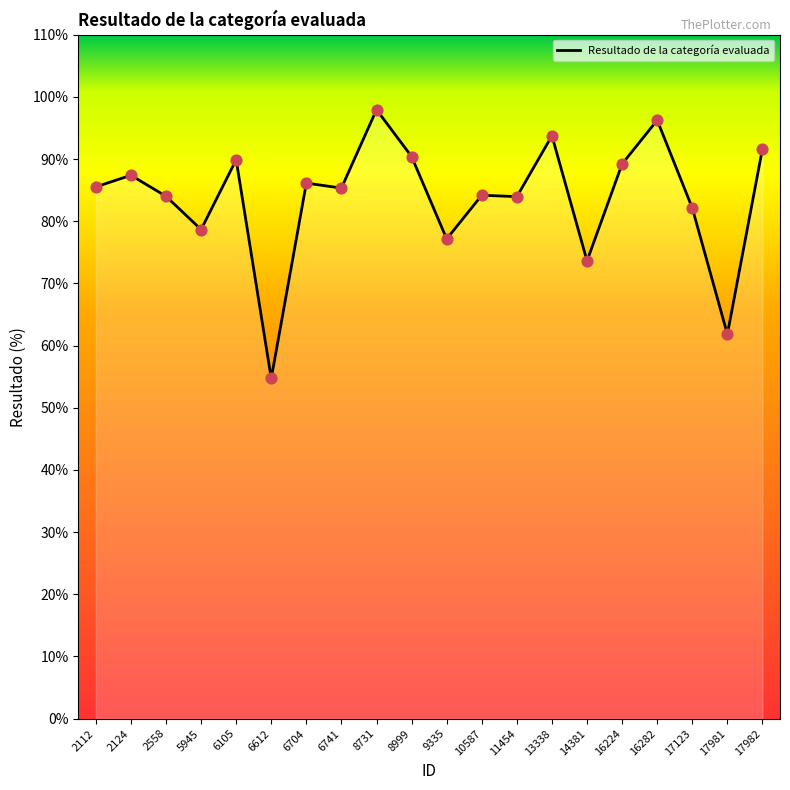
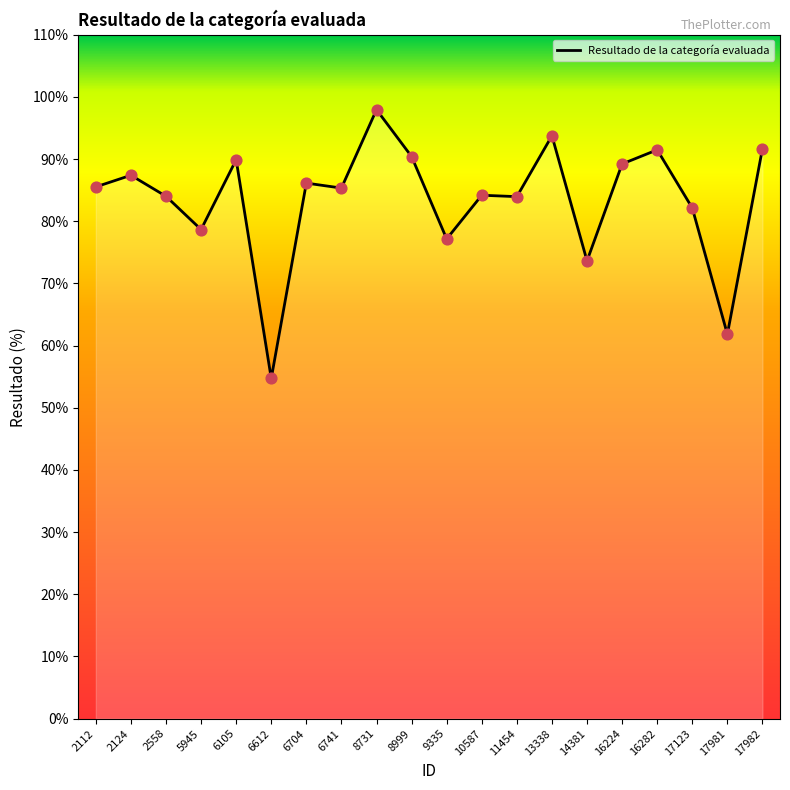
16282: 96% -> 91%
